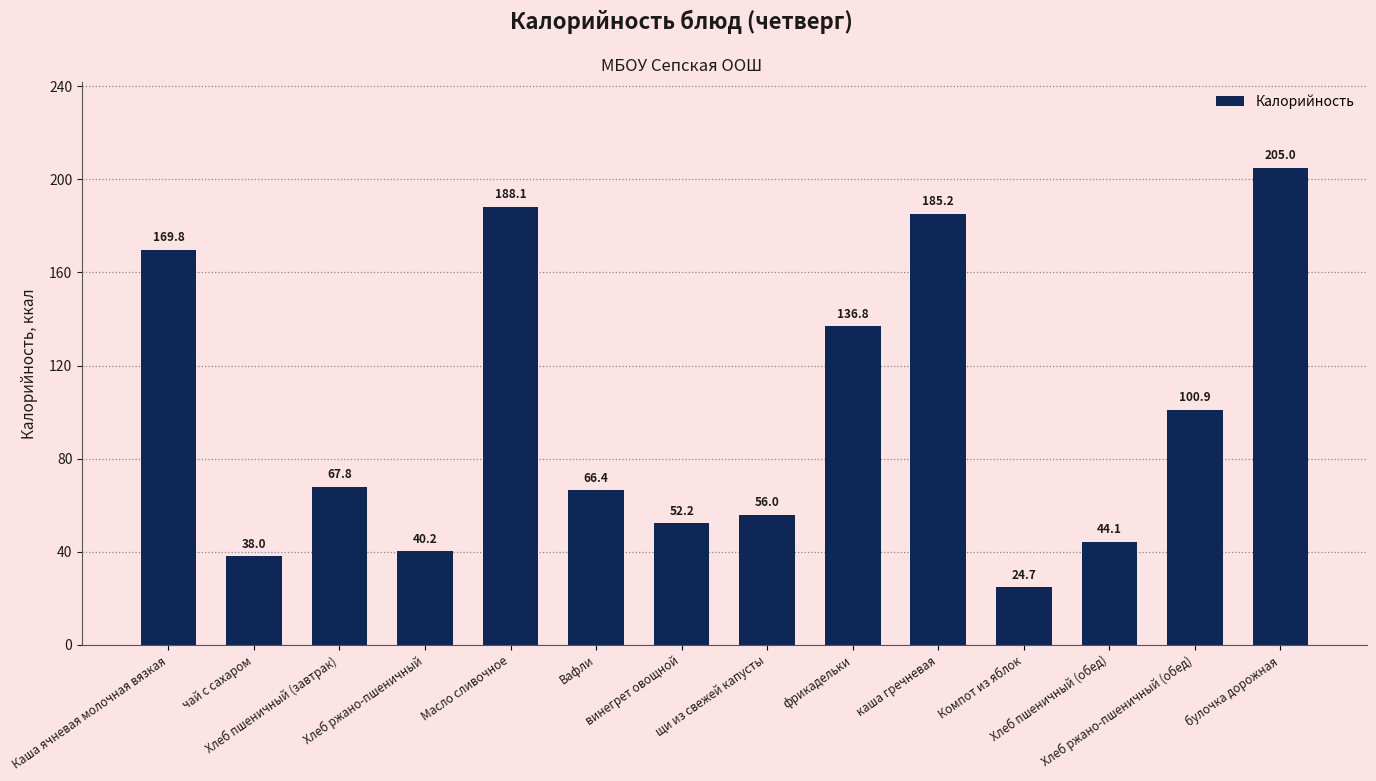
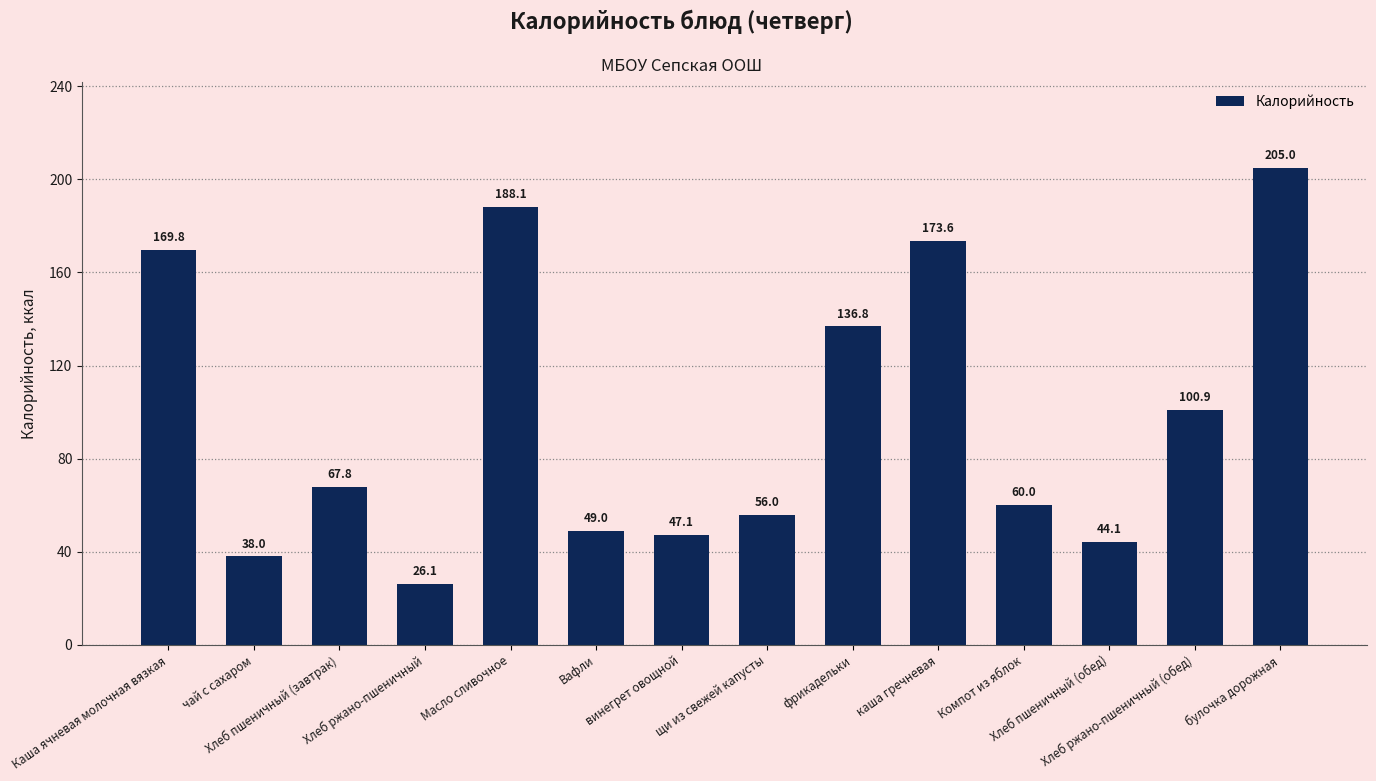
Хлеб ржано-пшеничный: 40.2 -> 26.1
Вафли: 66.4 -> 49.0
винегрет овощной: 52.2 -> 47.1
каша гречневая: 185.2 -> 173.6
Компот из яблок: 24.7 -> 60.0
